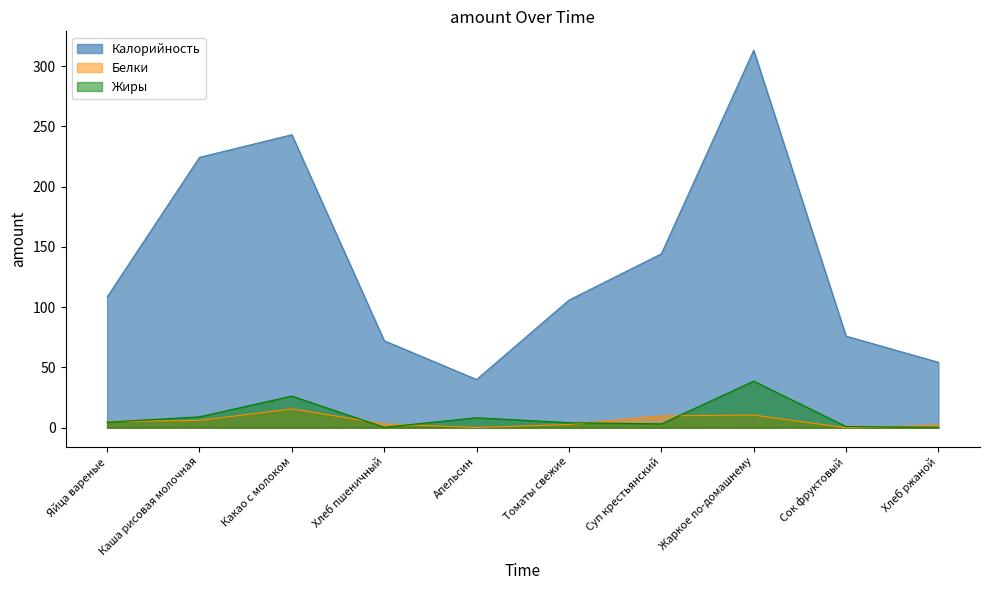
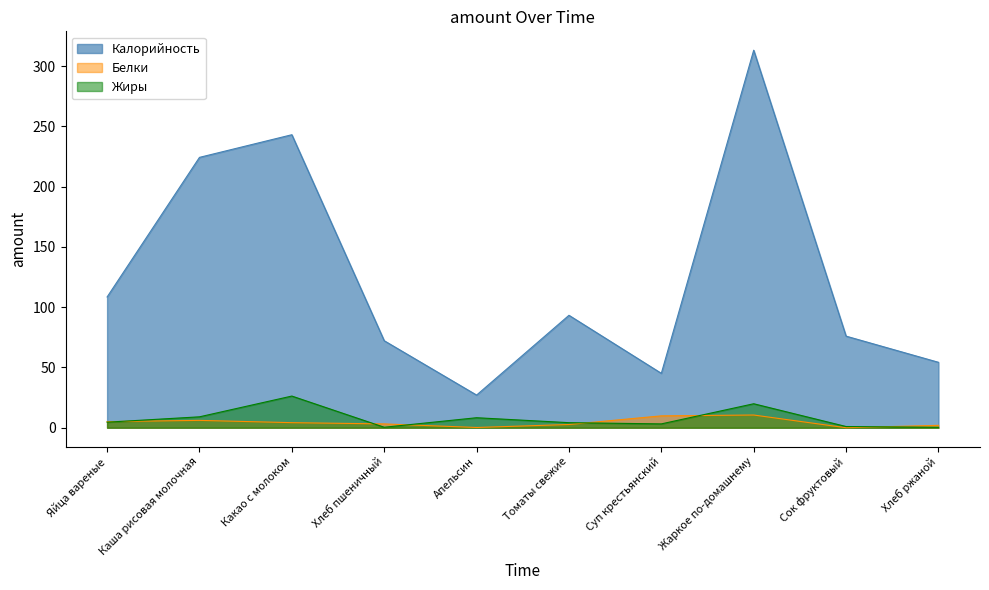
Белки, Какао с молоком: 16 -> 4
Калорийность, Апельсин: 40 -> 27
Калорийность, Томаты свежие: 106 -> 93
Калорийность, Суп крестьянский: 144 -> 45
Жиры, Жаркое по-домашнему: 39 -> 20
